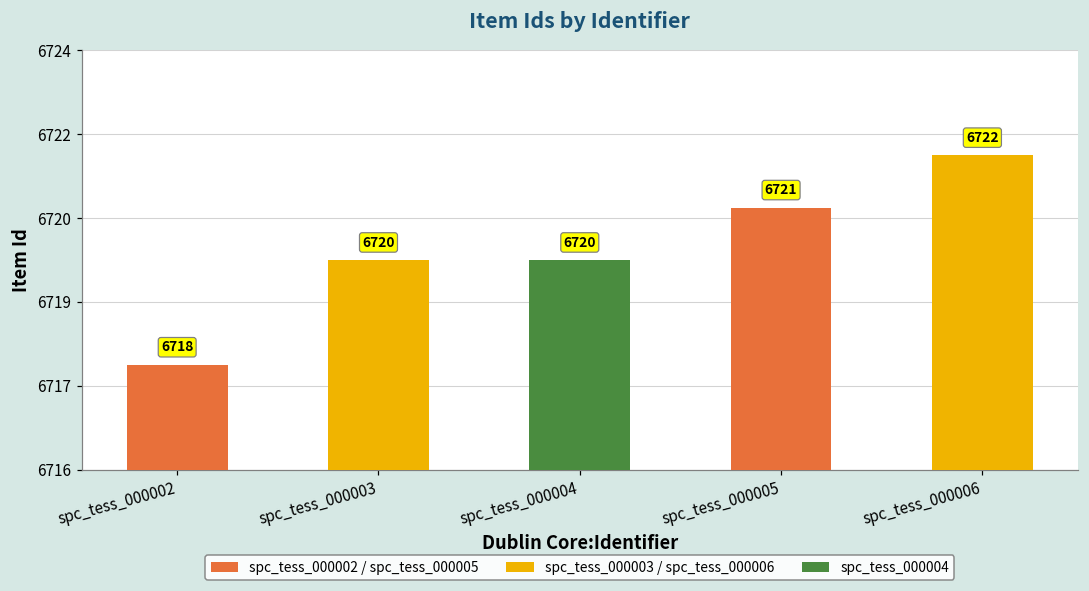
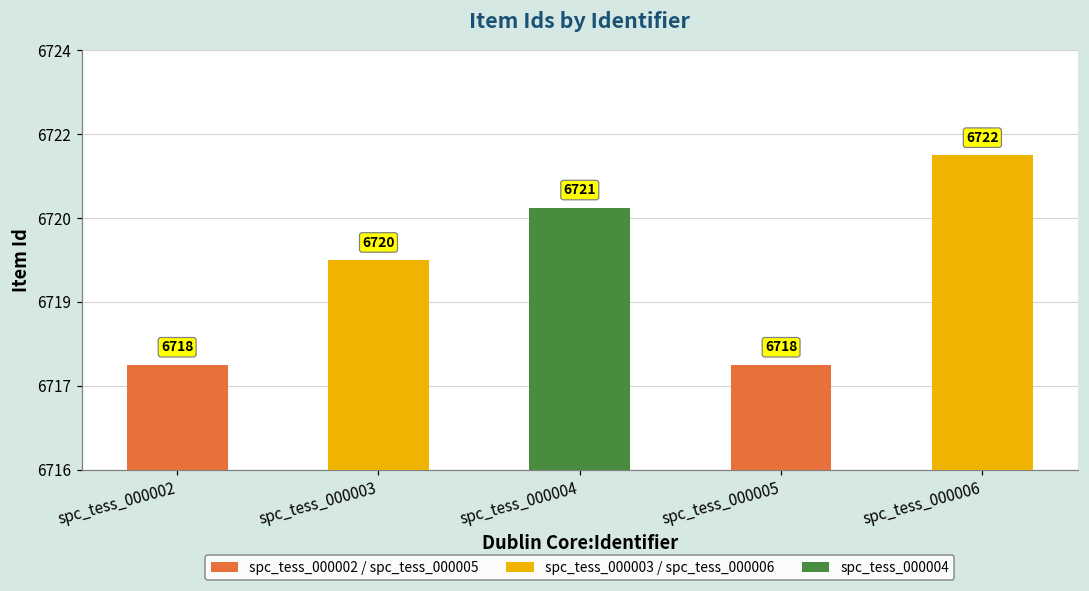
spc_tess_000004: 6720 -> 6721
spc_tess_000005: 6721 -> 6718
